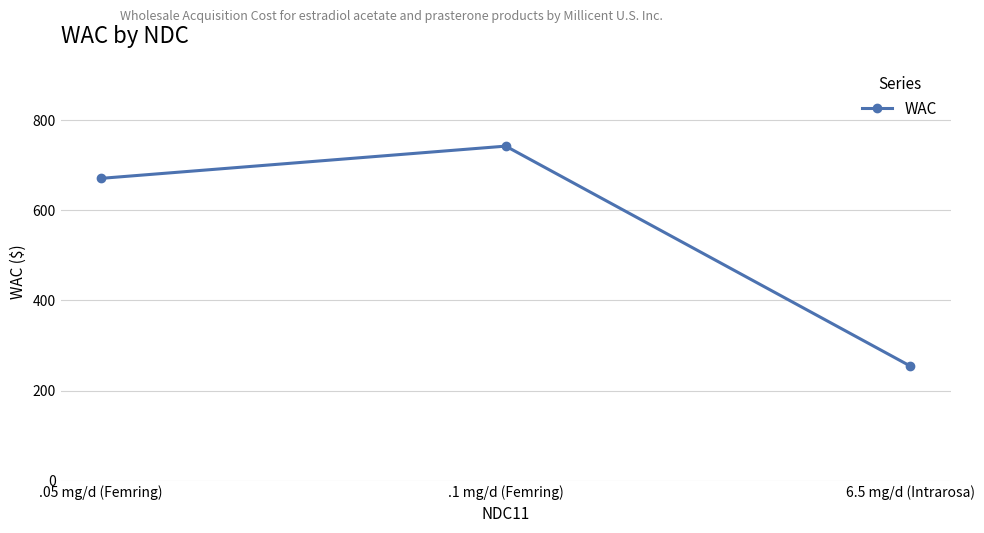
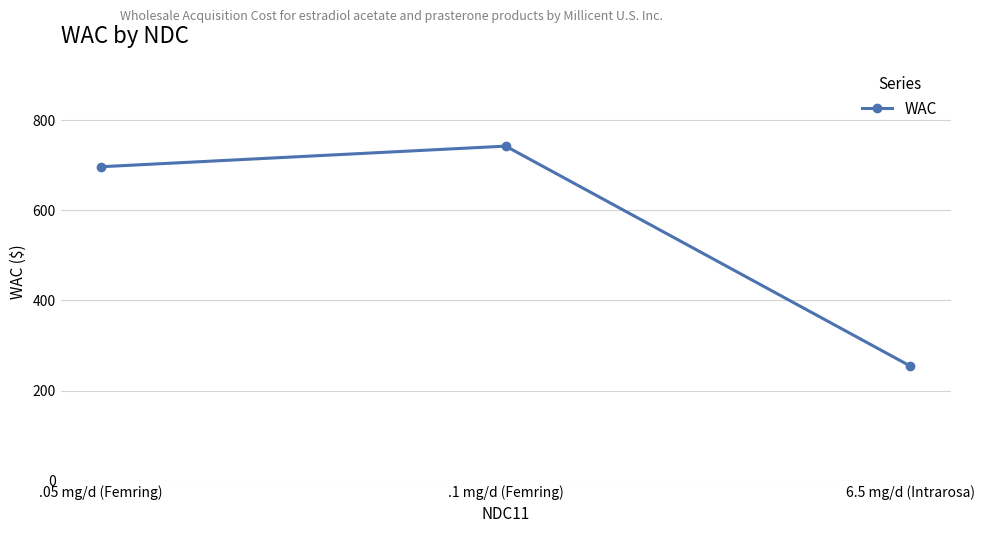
.05 mg/d (Femring): 670 -> 700
